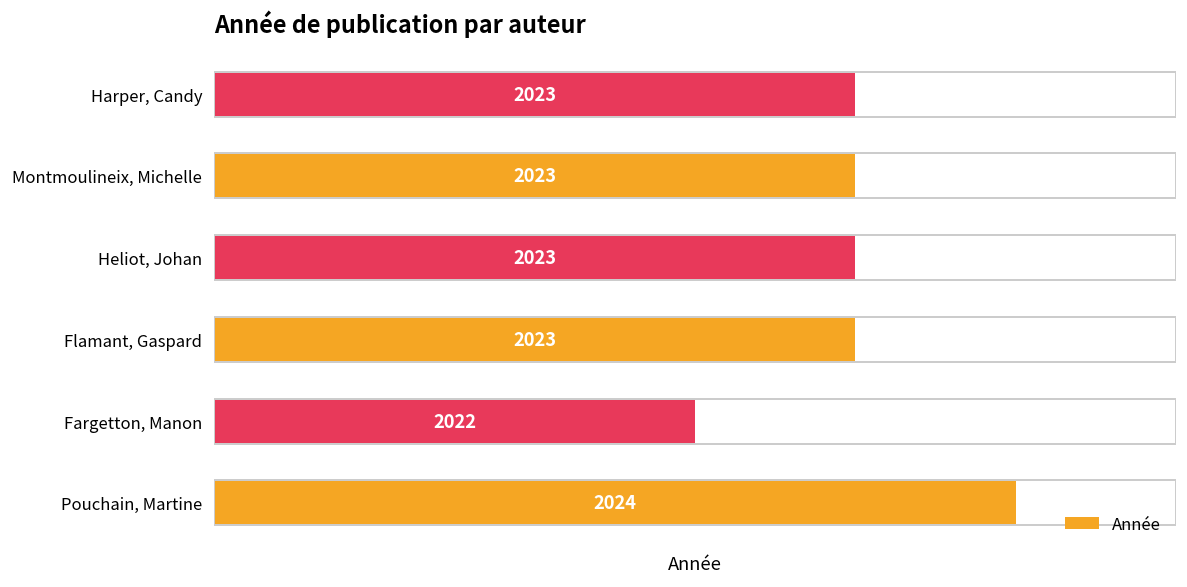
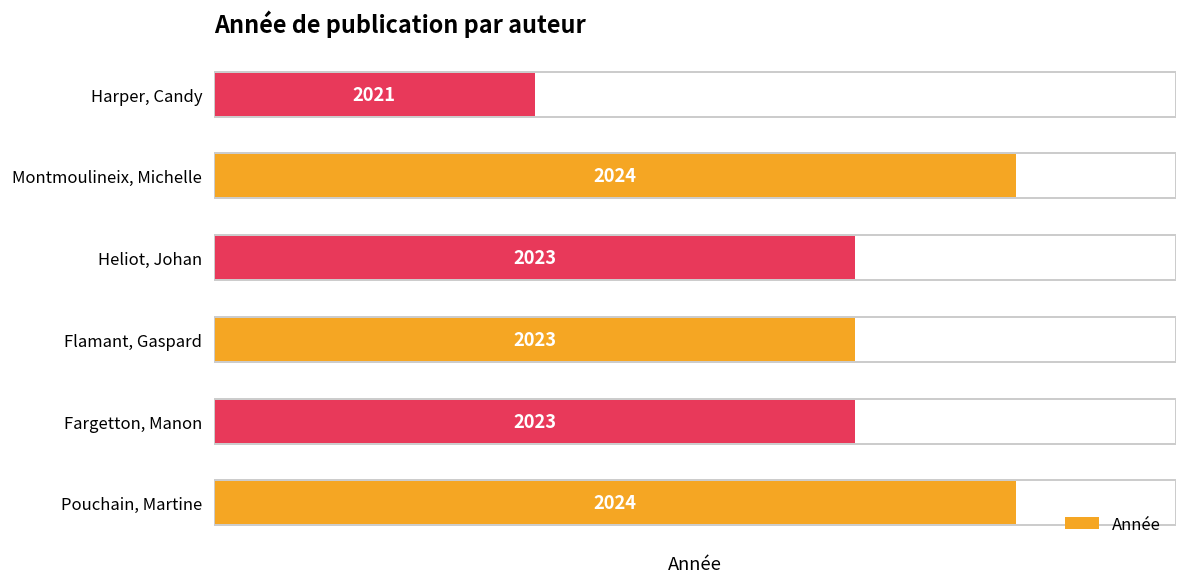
Harper, Candy: 2023 -> 2021
Montmoulineix, Michelle: 2023 -> 2024
Fargetton, Manon: 2022 -> 2023
